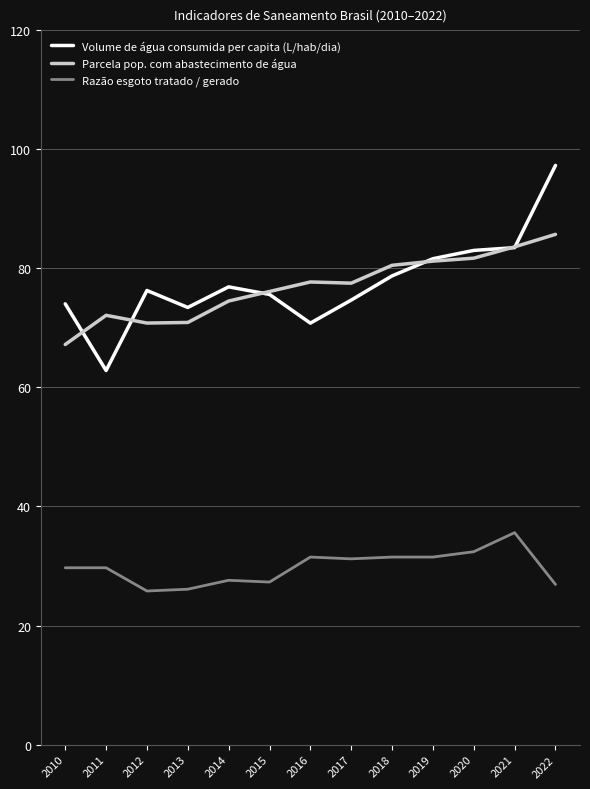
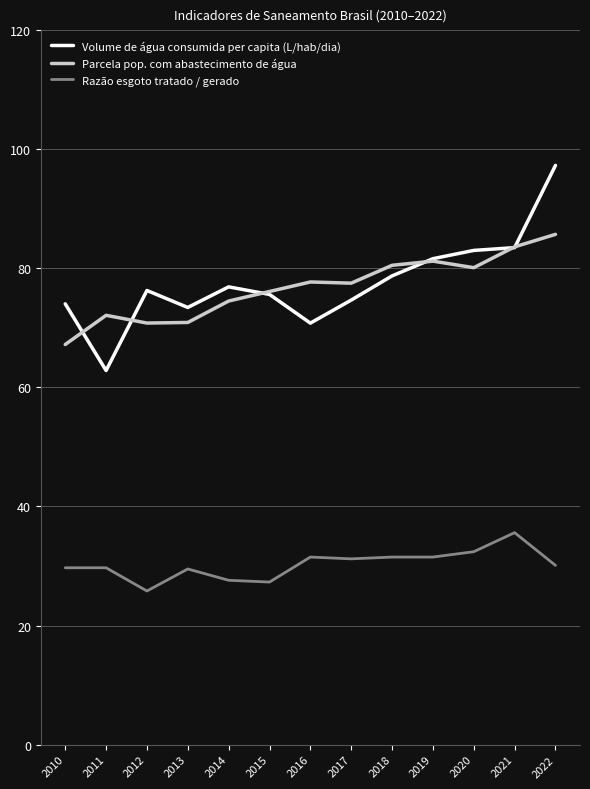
Razão esgoto tratado / gerado, 2013: 26 -> 30
Parcela pop. com abastecimento de água, 2020: 82 -> 80
Razão esgoto tratado / gerado, 2022: 27 -> 30
